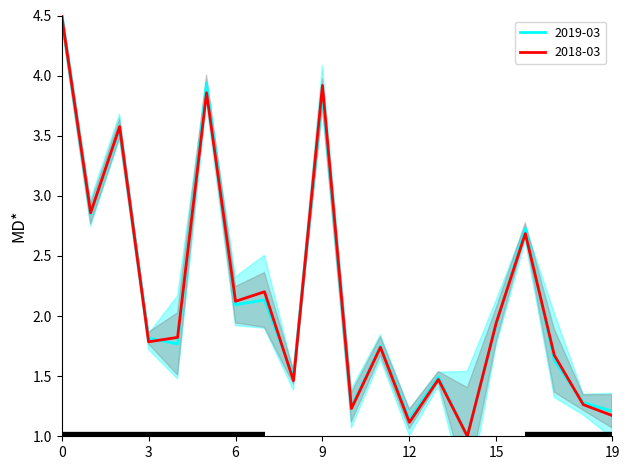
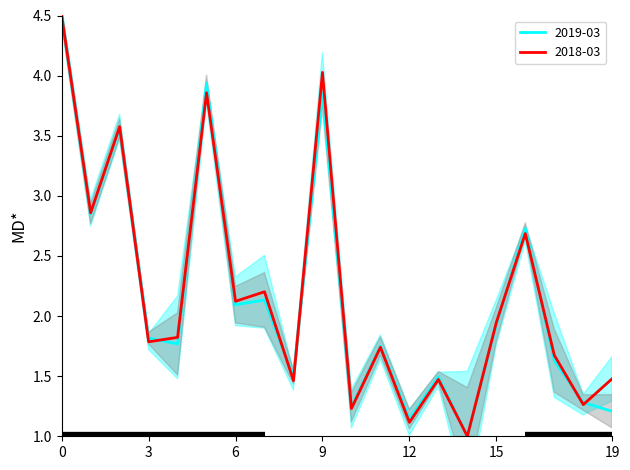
2018-03, 9: 3.92 -> 4.03
2018-03, 19: 1.17 -> 1.48
